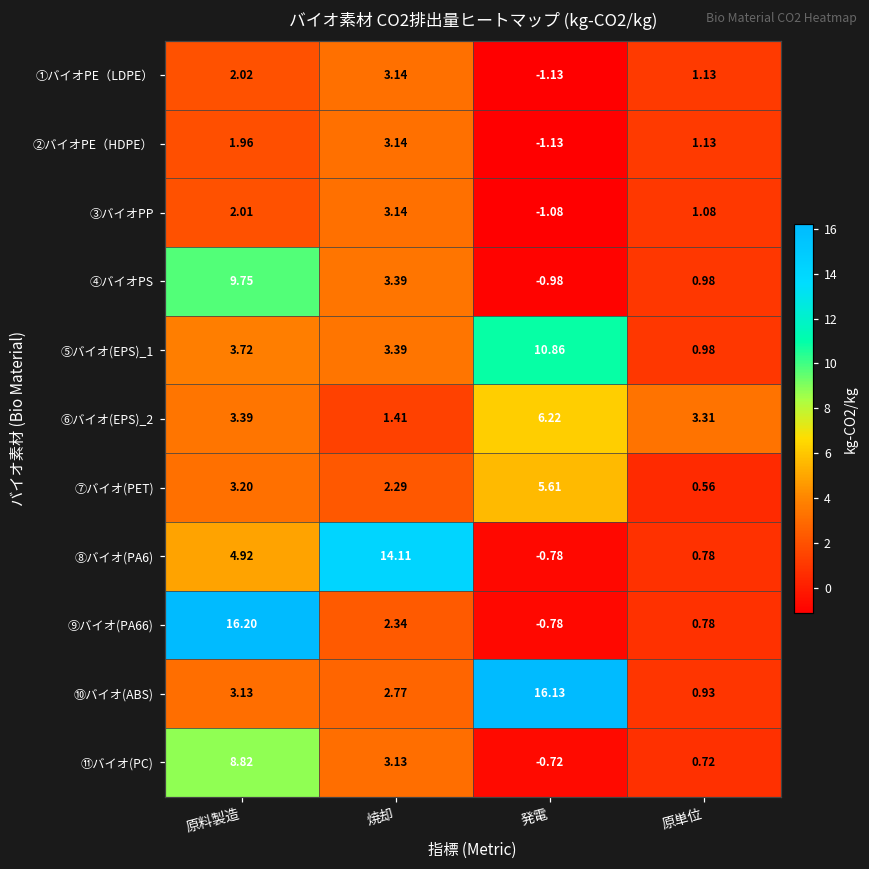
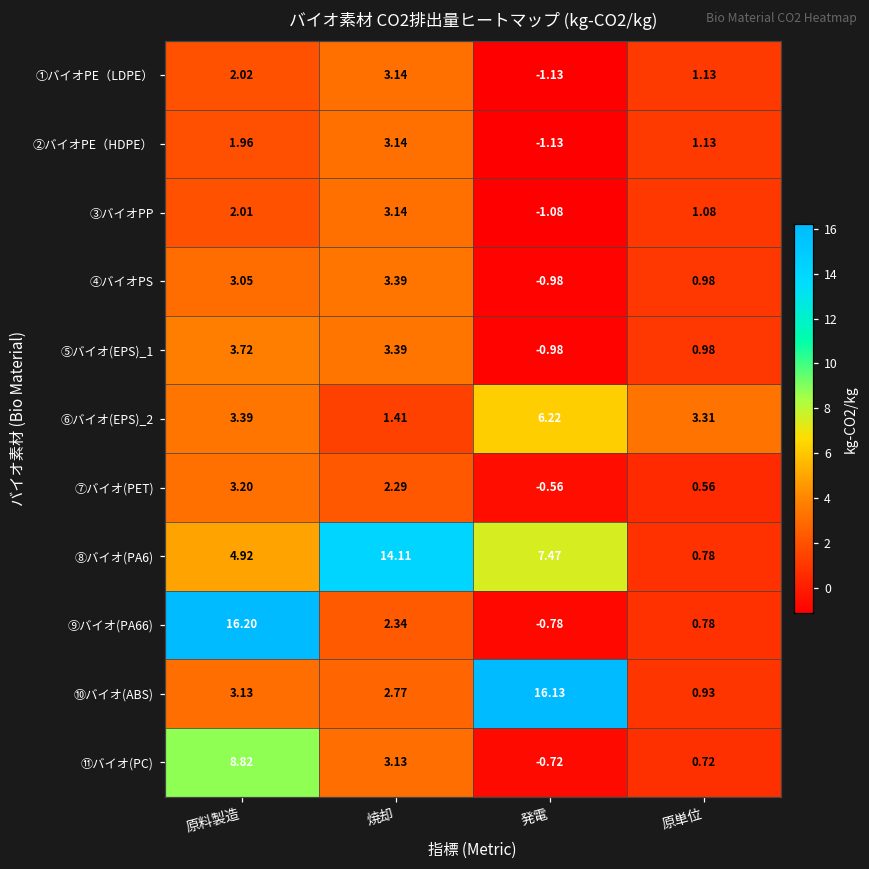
④バイオPS, 原料製造: 9.75 -> 3.05
⑤バイオ(EPS)_1, 発電: 10.86 -> -0.98
⑦バイオ(PET), 発電: 5.61 -> -0.56
⑧バイオ(PA6), 発電: -0.78 -> 7.47
